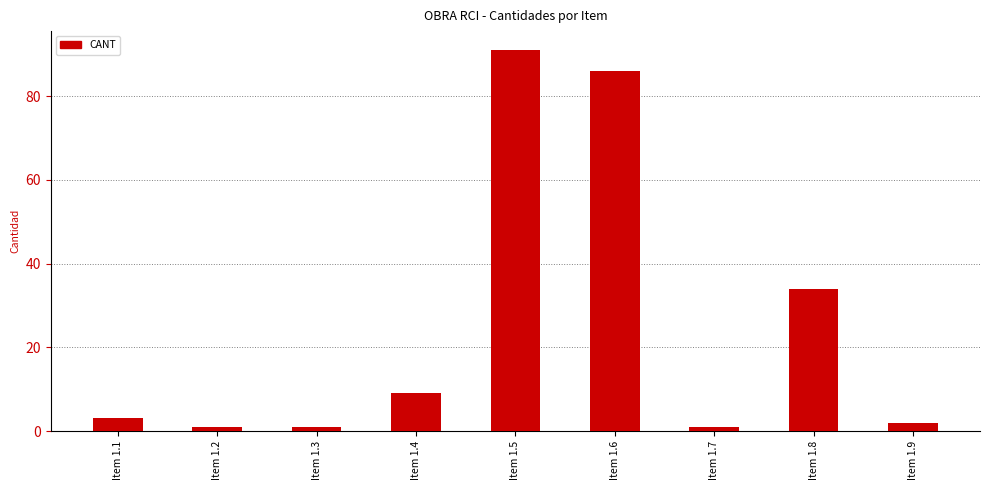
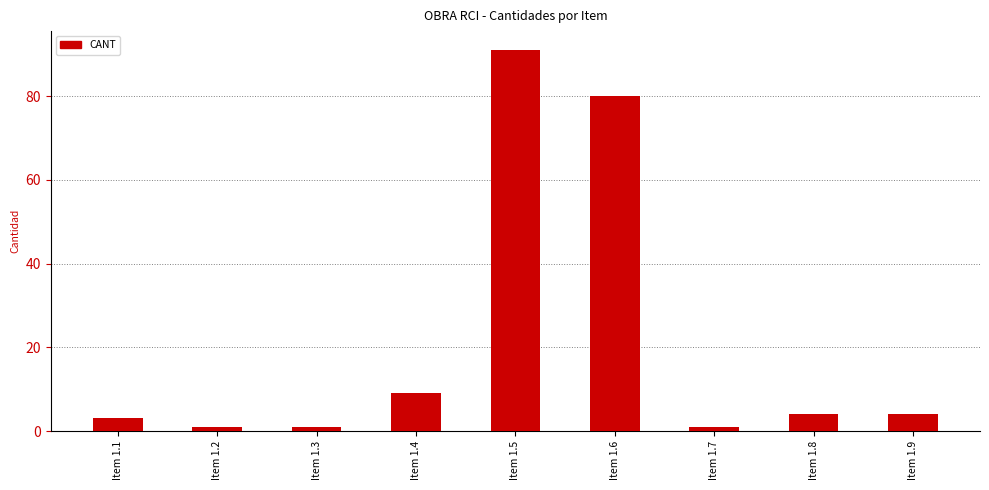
Item 1.6: 86 -> 80
Item 1.8: 34 -> 4
Item 1.9: 2 -> 4
